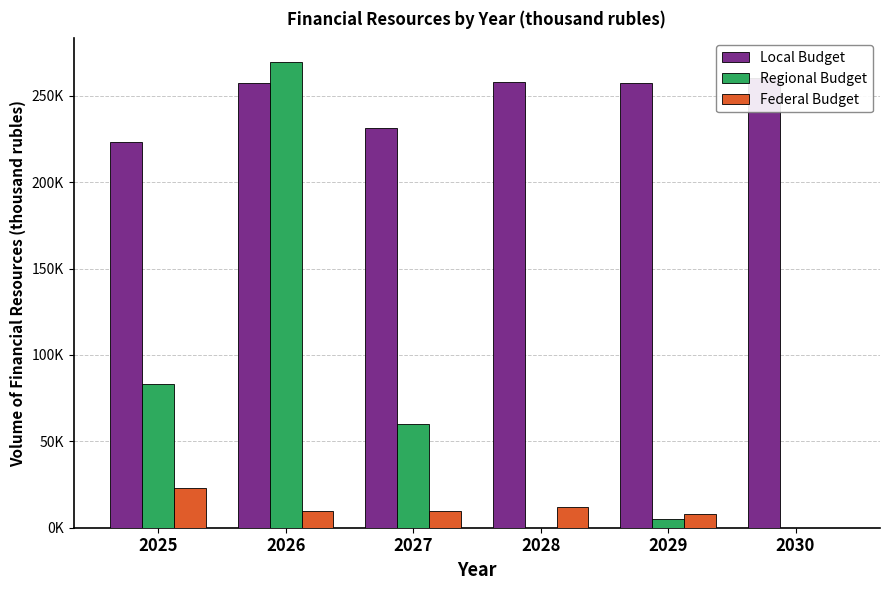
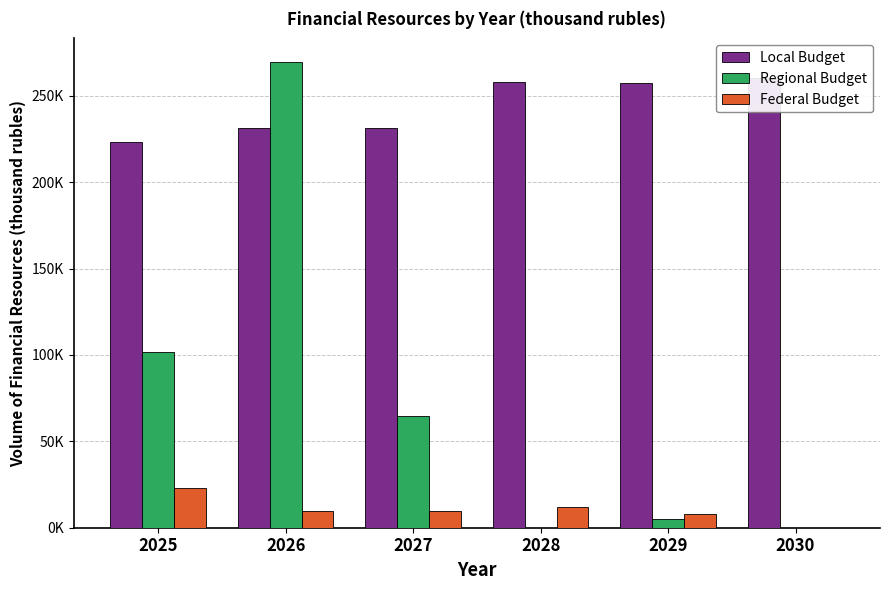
Regional Budget, 2025: 83000 -> 102000
Local Budget, 2026: 257000 -> 231000
Regional Budget, 2027: 60000 -> 65000
